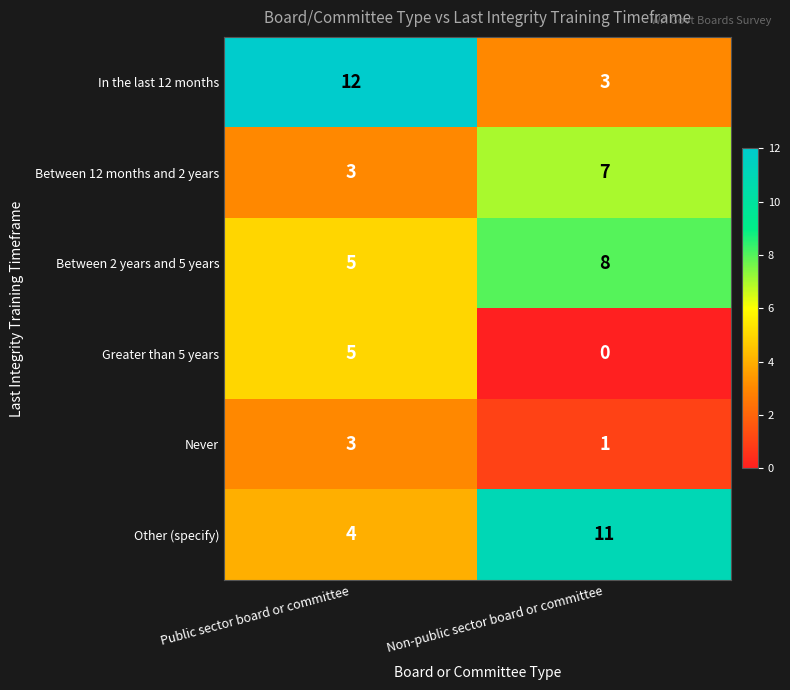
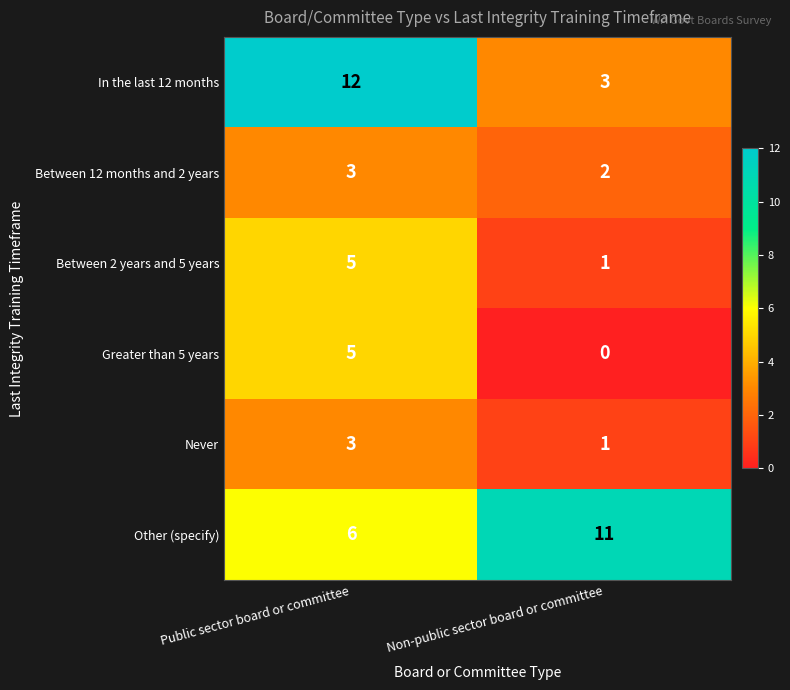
Between 12 months and 2 years, Non-public sector board or committee: 7 -> 2
Between 2 years and 5 years, Non-public sector board or committee: 8 -> 1
Other (specify), Public sector board or committee: 4 -> 6
